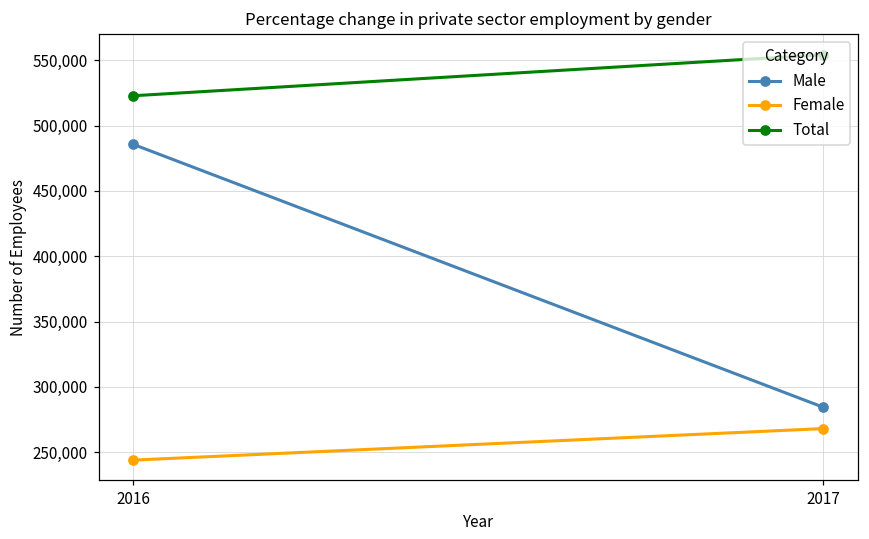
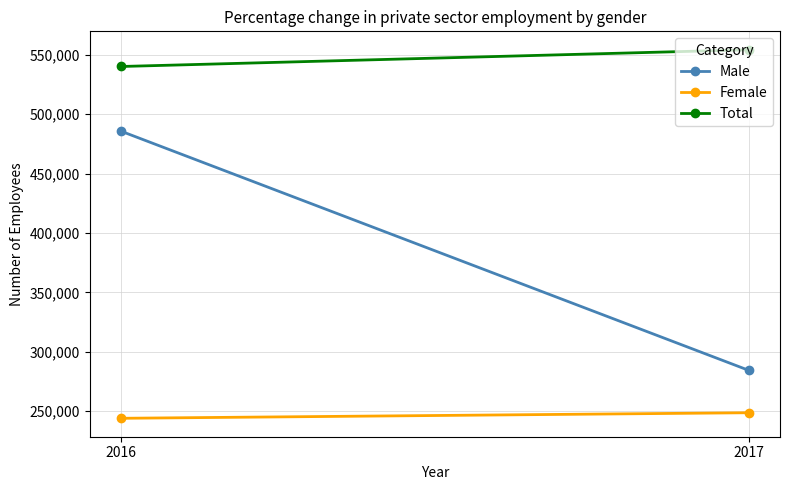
Total, 2016: 523,000 -> 540,000
Female, 2017: 268,000 -> 249,000
